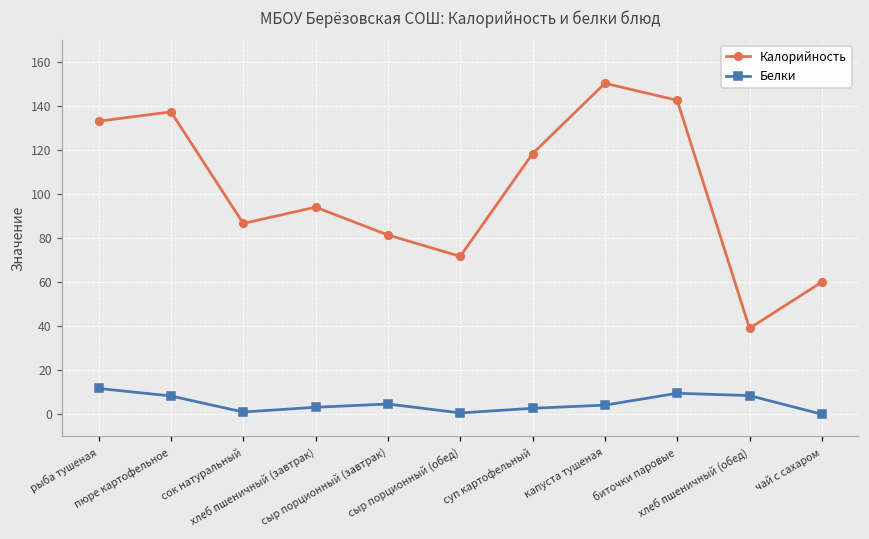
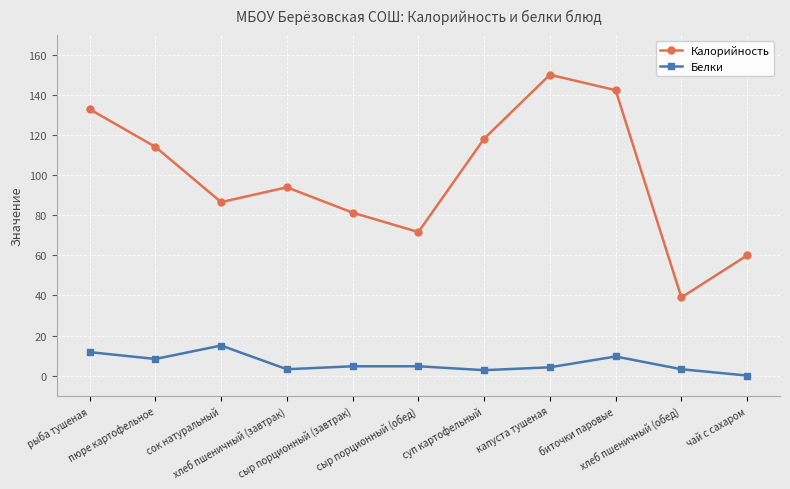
Калорийность, пюре картофельное: 137 -> 114
Белки, сок натуральный: 1 -> 15
Белки, сыр порционный (обед): 1 -> 5
Белки, хлеб пшеничный (обед): 8 -> 3
